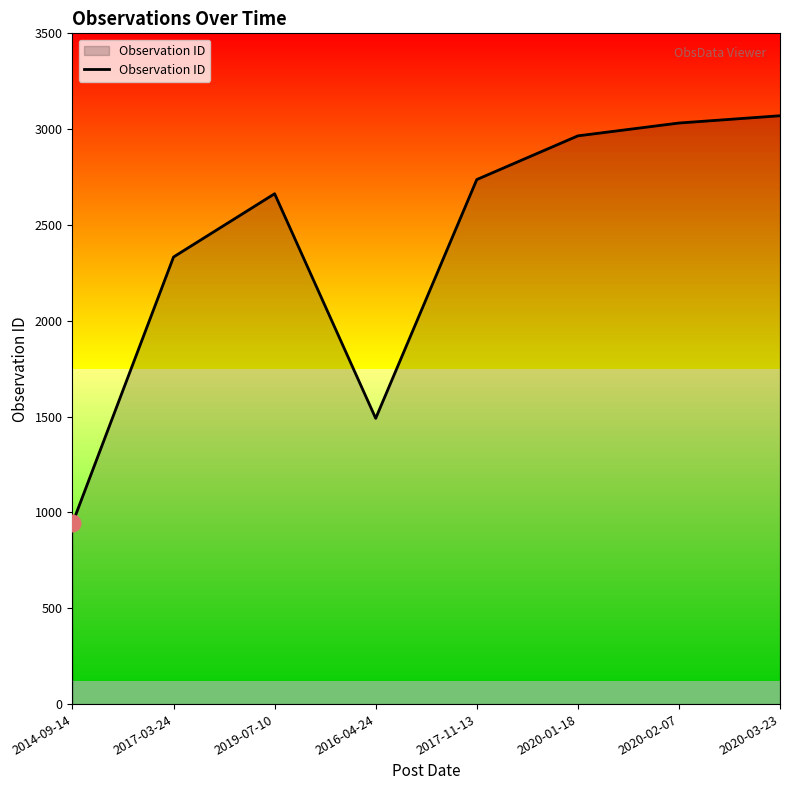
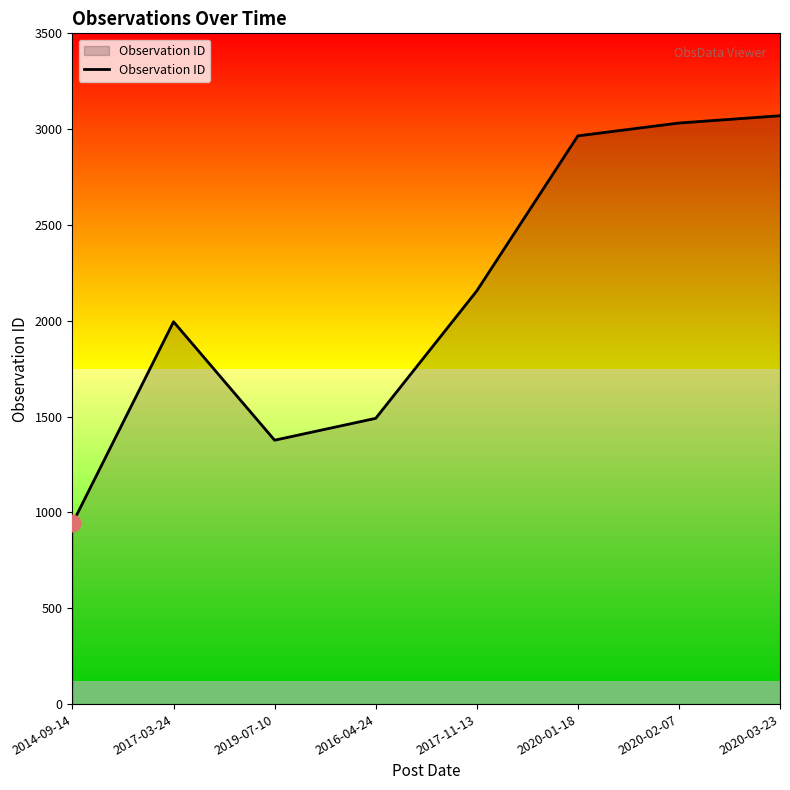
Observation ID, 2017-03-24: 2330 -> 2000
Observation ID, 2019-07-10: 2660 -> 1380
Observation ID, 2017-11-13: 2740 -> 2160
